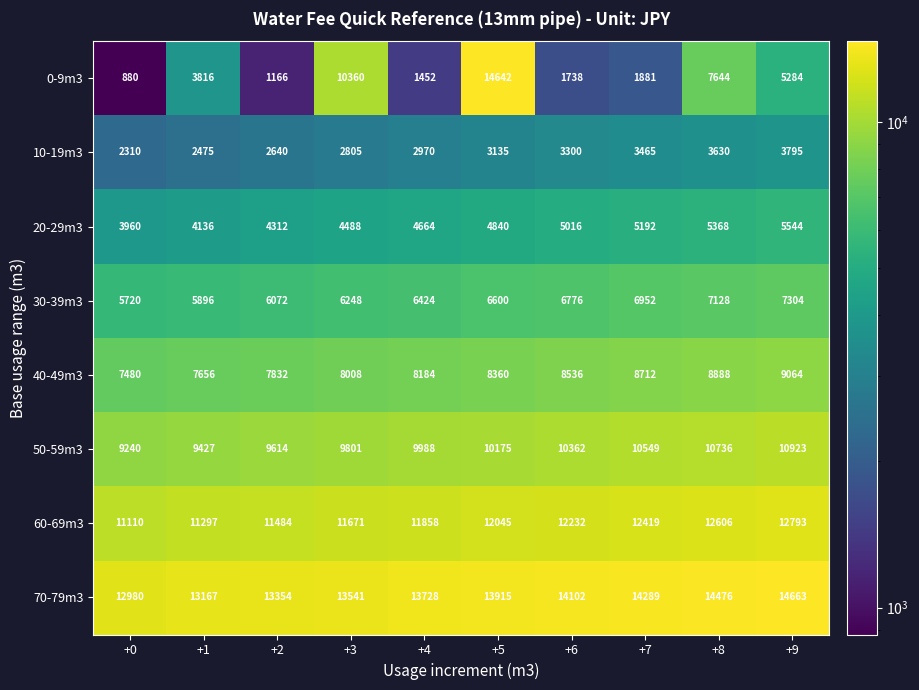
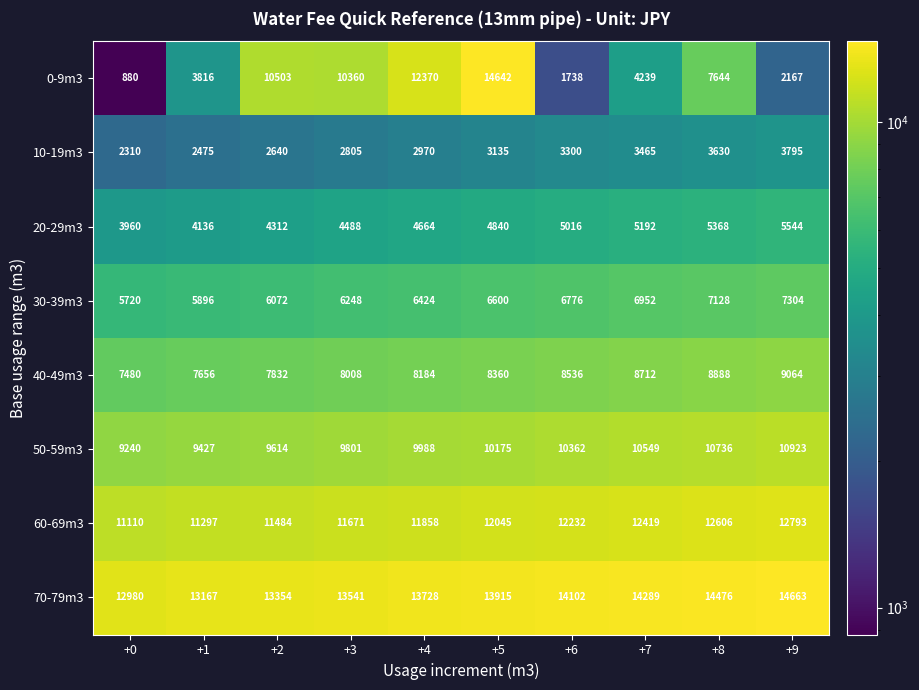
0-9m3, +2: 1166 -> 10503
0-9m3, +4: 1452 -> 12370
0-9m3, +7: 1881 -> 4239
0-9m3, +9: 5284 -> 2167
